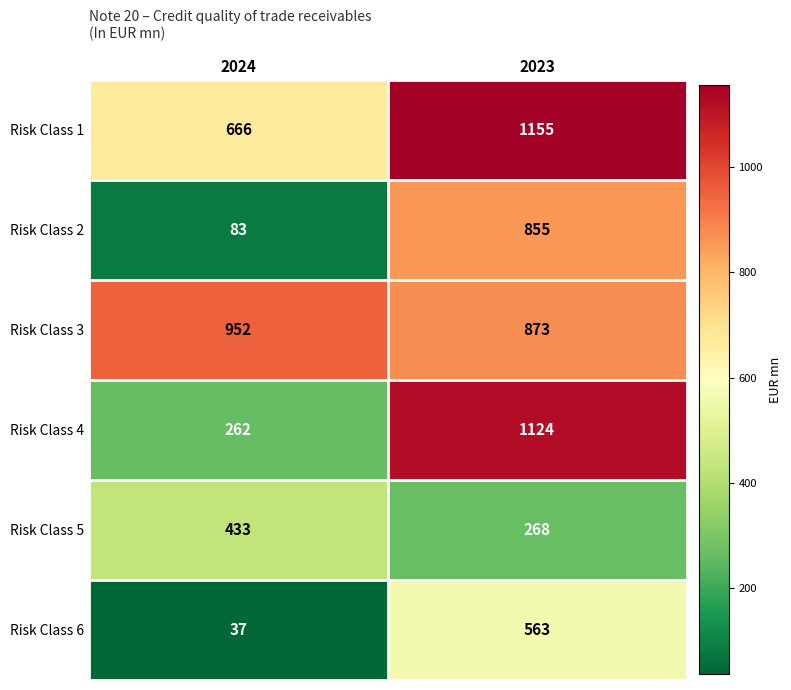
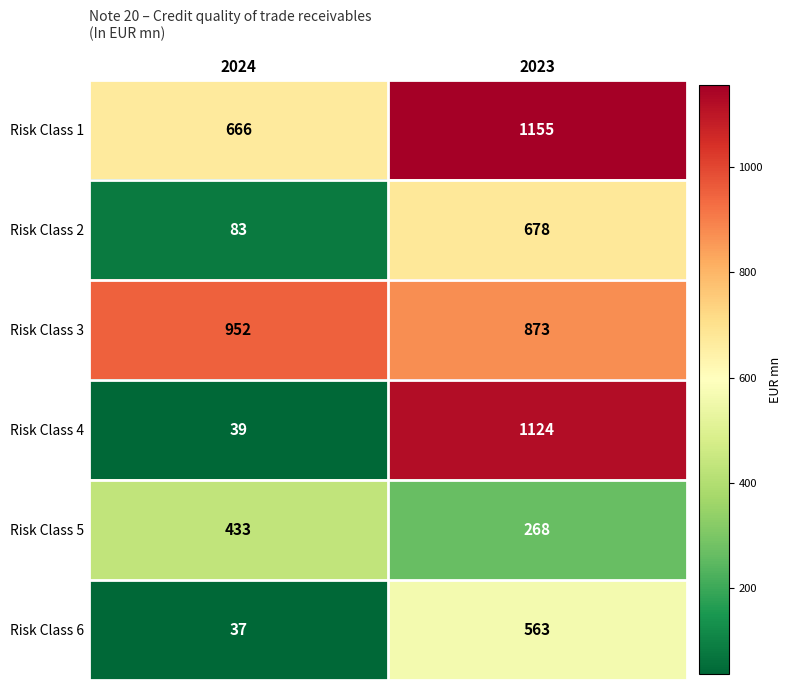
Risk Class 2, 2023: 855 -> 678
Risk Class 4, 2024: 262 -> 39
